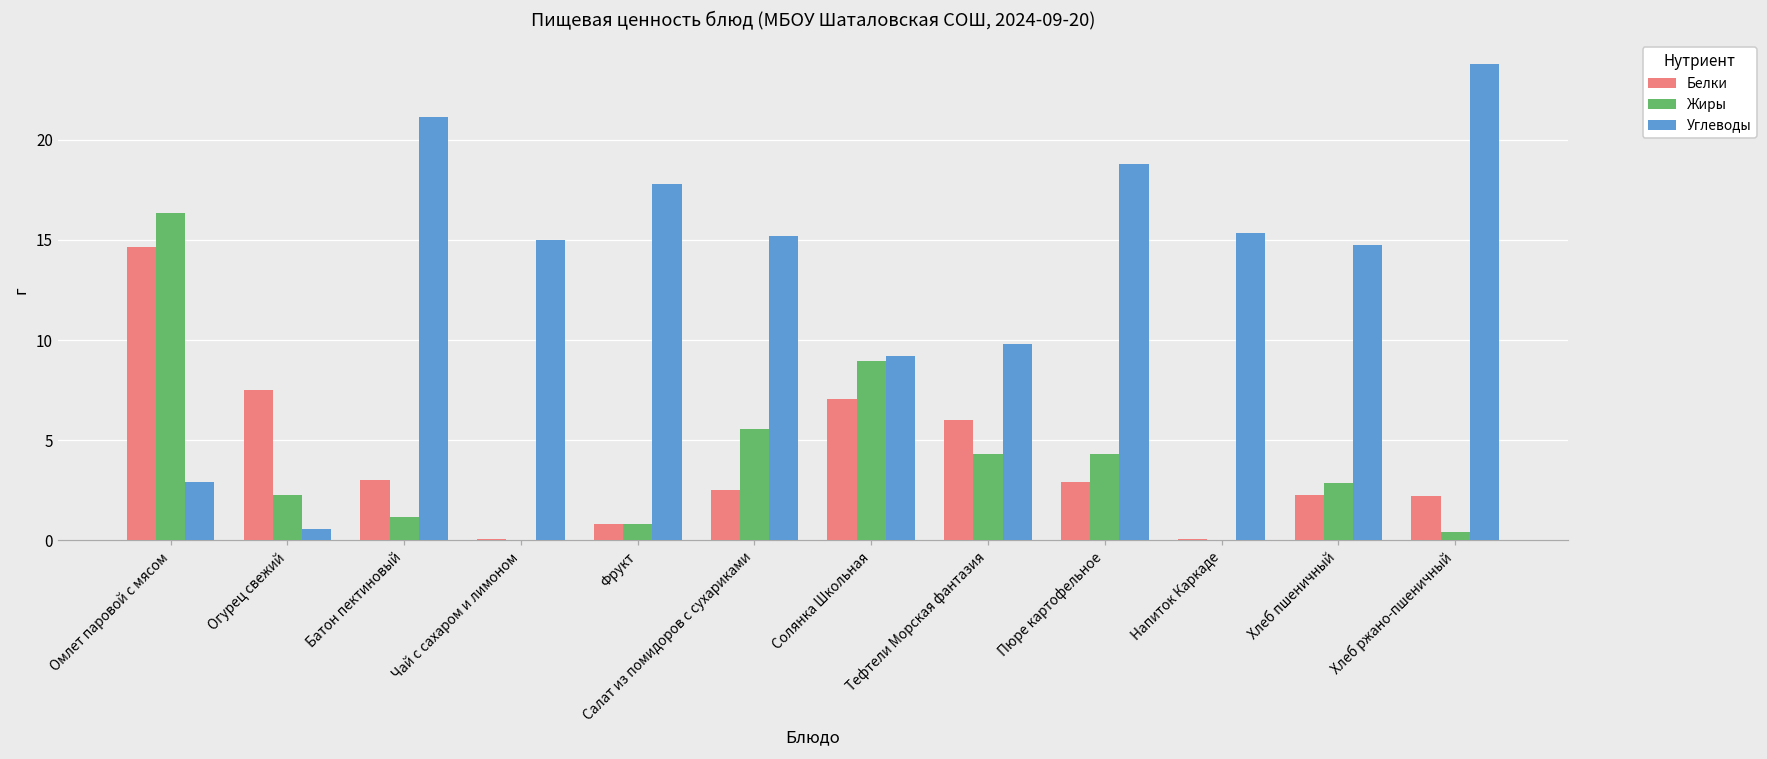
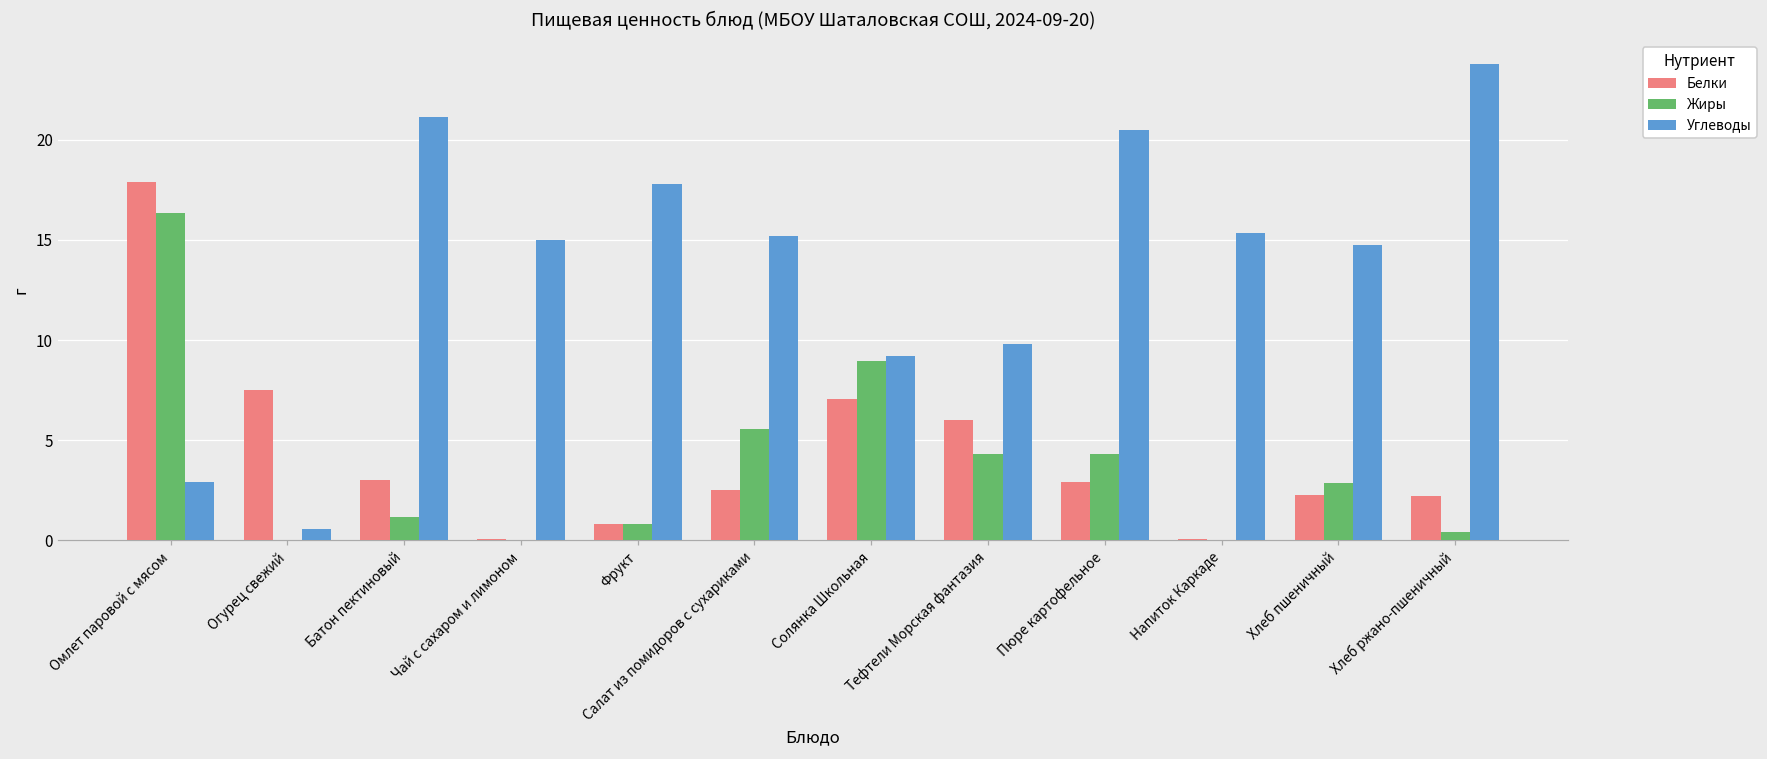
Белки, Омлет паровой с мясом: 14.6 -> 17.9
Жиры, Огурец свежий: 2.3 -> 0.0
Углеводы, Пюре картофельное: 18.8 -> 20.5
